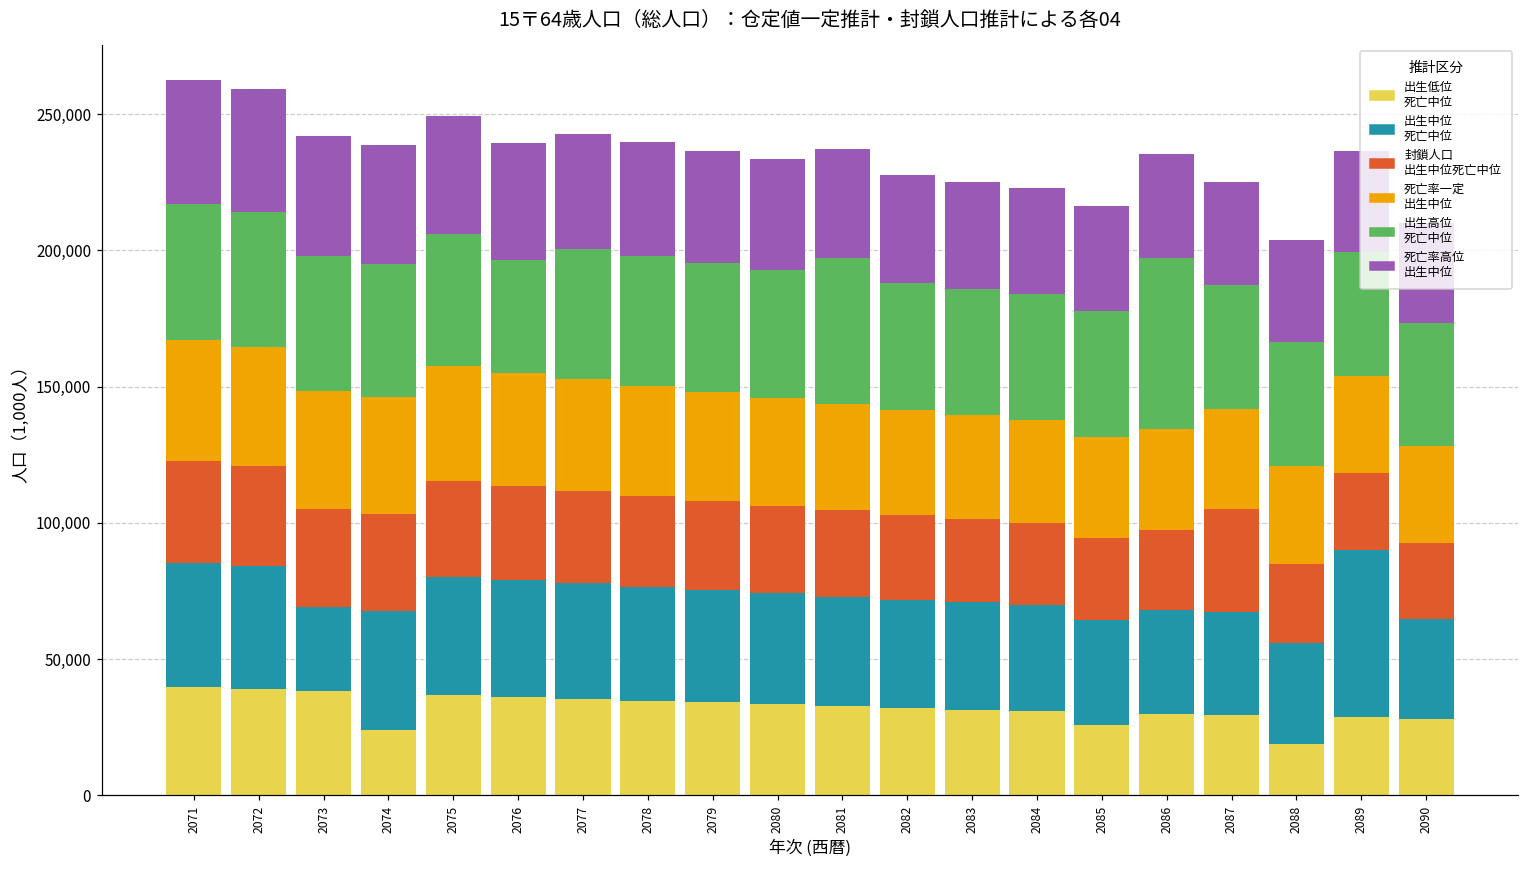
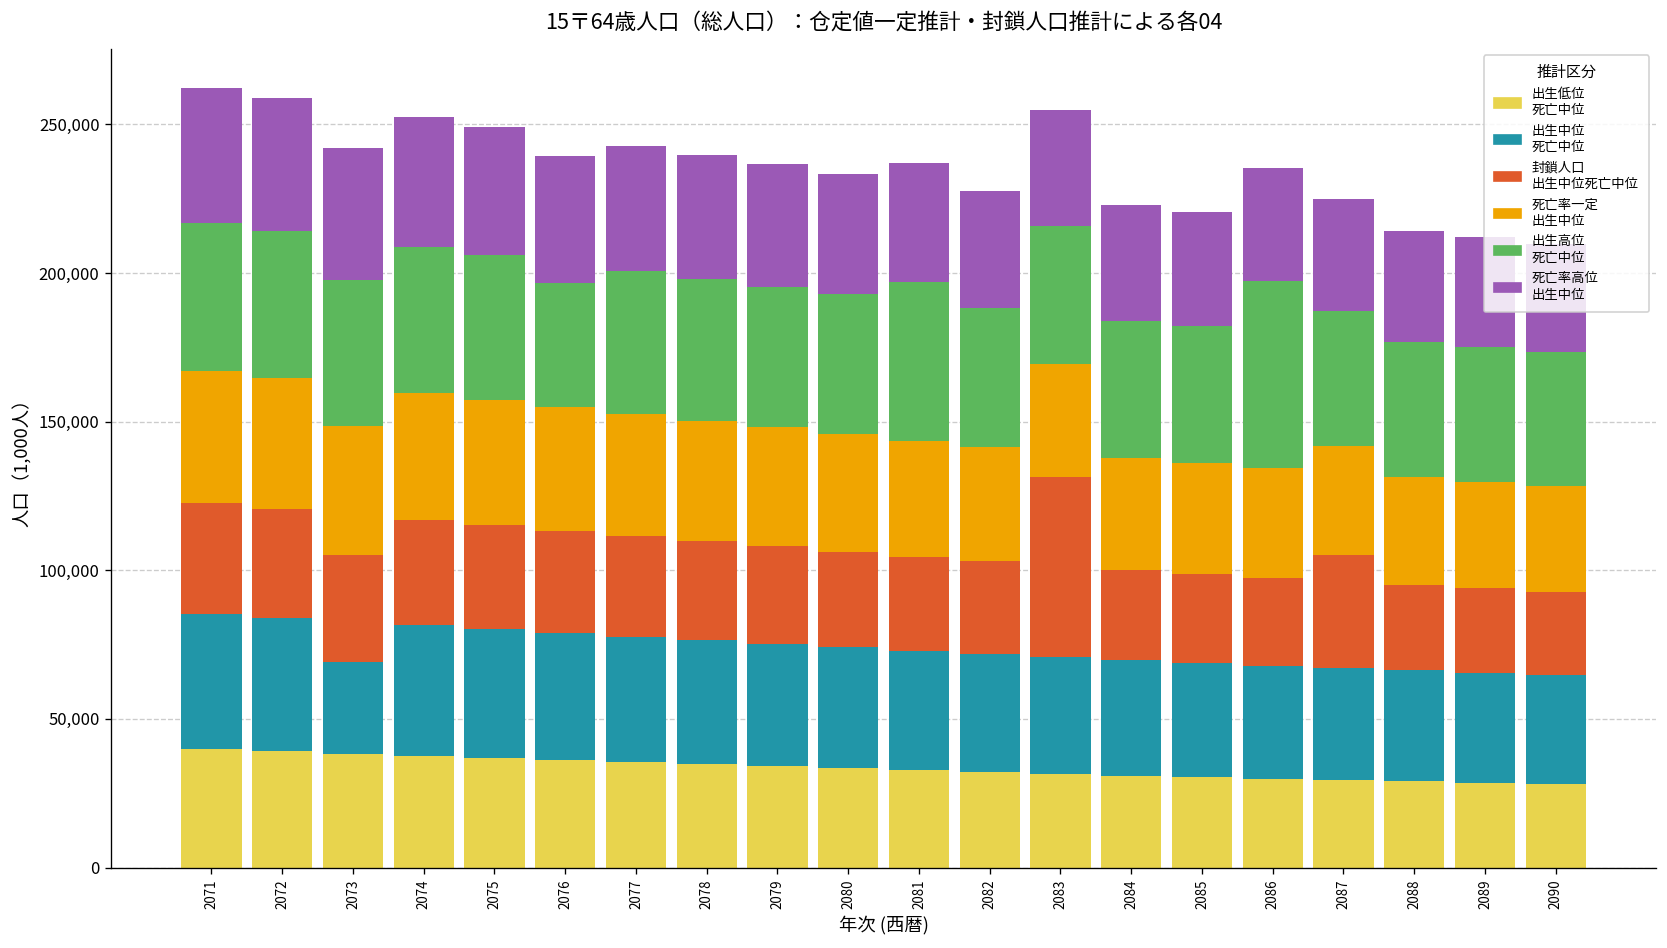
出生低位 死亡中位, 2074: 24,000 -> 38,000
封鎖人口 出生中位死亡中位, 2083: 31,000 -> 61,000
出生低位 死亡中位, 2085: 26,000 -> 30,000
出生低位 死亡中位, 2088: 19,000 -> 29,000
出生中位 死亡中位, 2089: 61,000 -> 37,000
